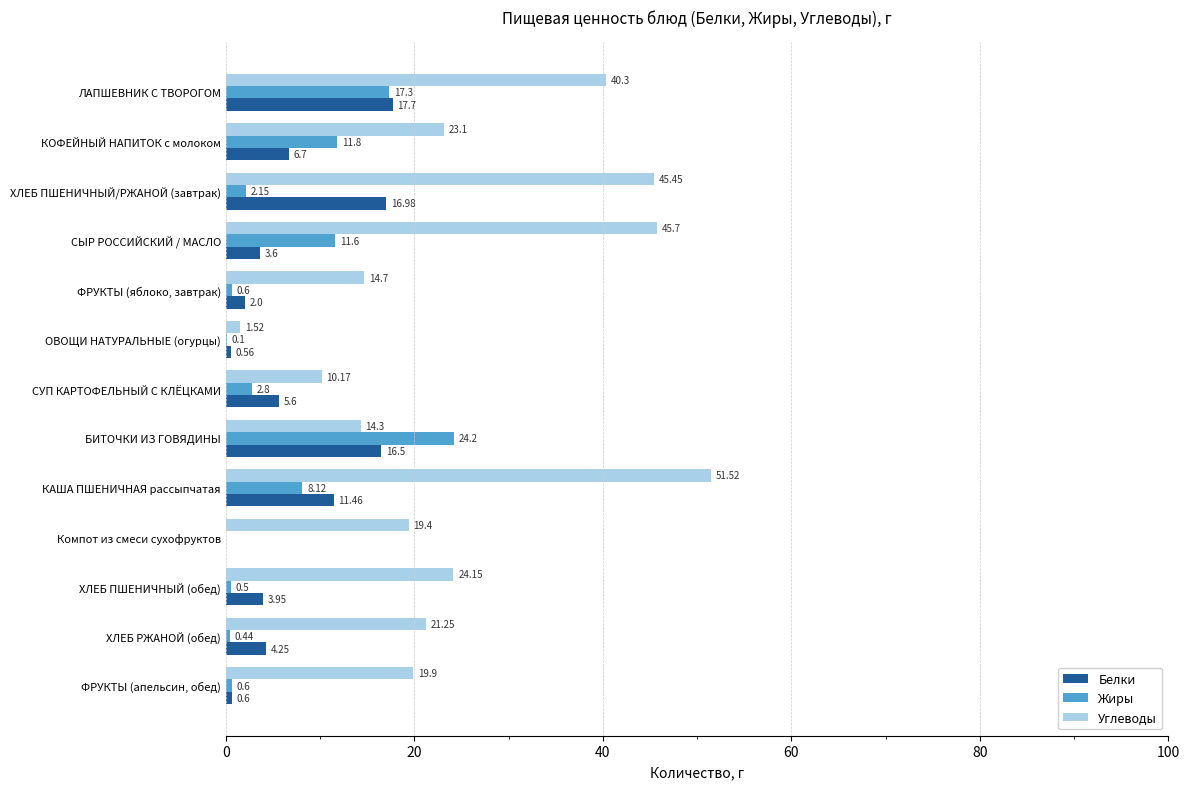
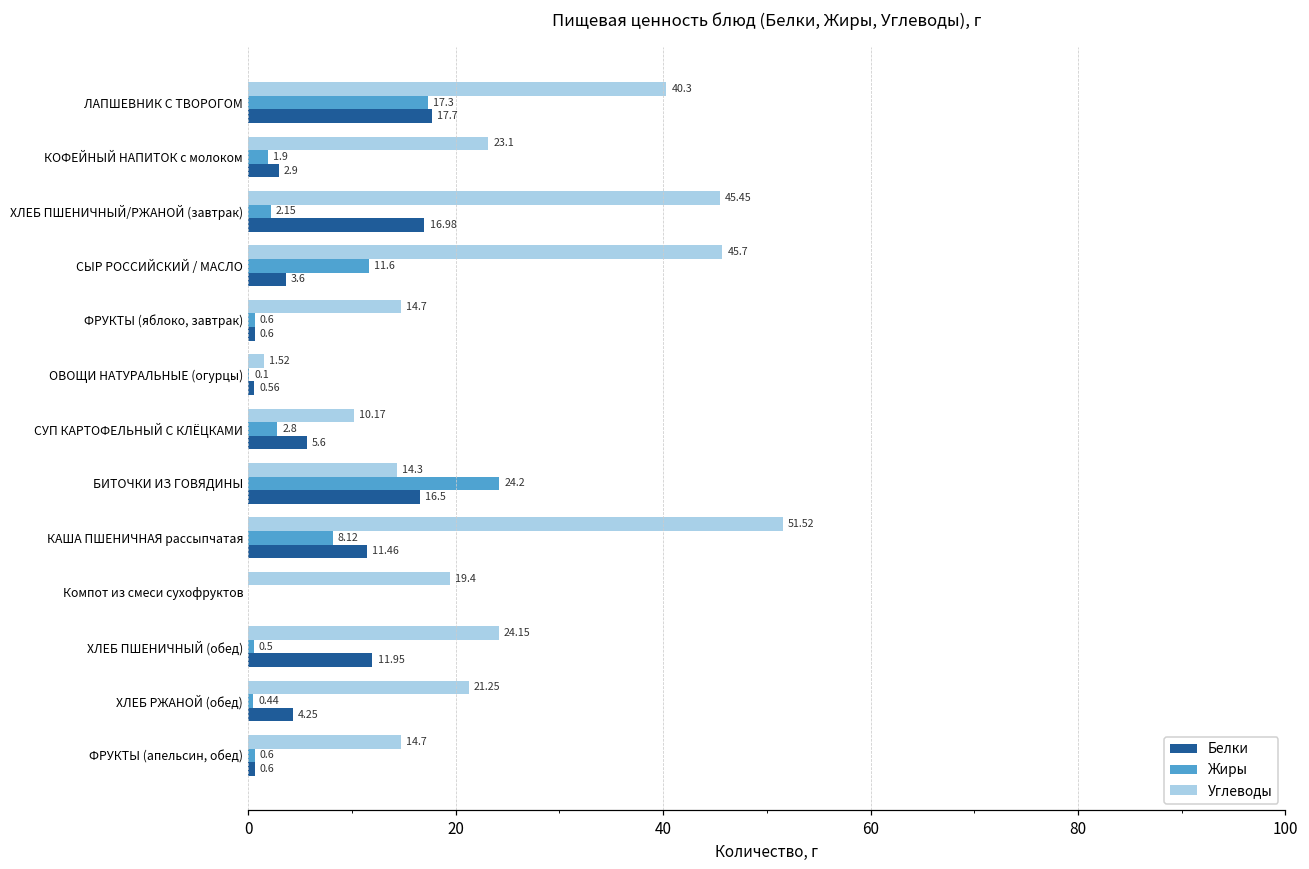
Жиры, КОФЕЙНЫЙ НАПИТОК с молоком: 11.8 -> 1.9
Белки, КОФЕЙНЫЙ НАПИТОК с молоком: 6.7 -> 2.9
Белки, ФРУКТЫ (яблоко, завтрак): 2.0 -> 0.6
Белки, ХЛЕБ ПШЕНИЧНЫЙ (обед): 3.95 -> 11.95
Углеводы, ФРУКТЫ (апельсин, обед): 19.9 -> 14.7
